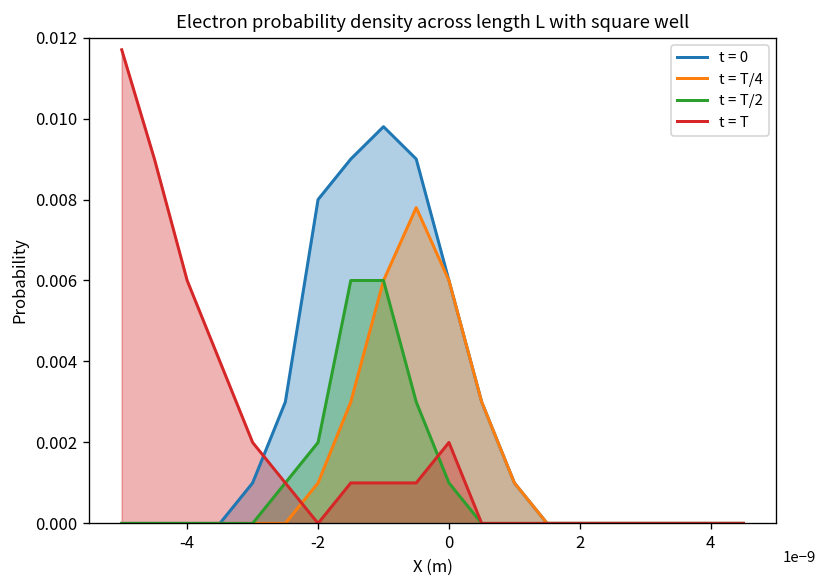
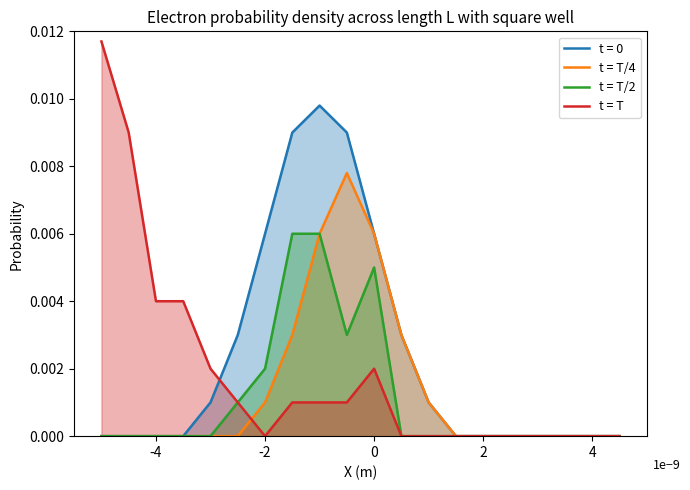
t = T, -4: 0.006 -> 0.004
t = 0, -2: 0.008 -> 0.006
t = T/2, 0: 0.001 -> 0.005
